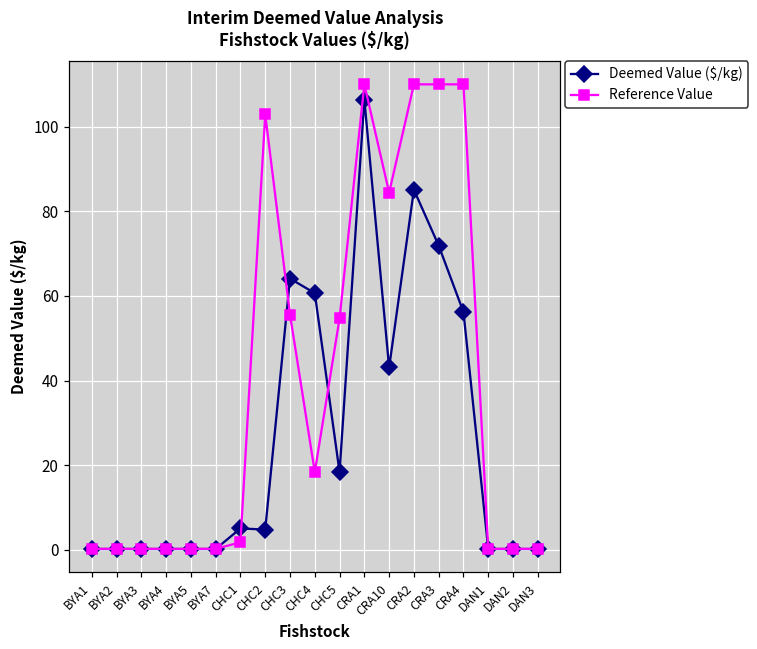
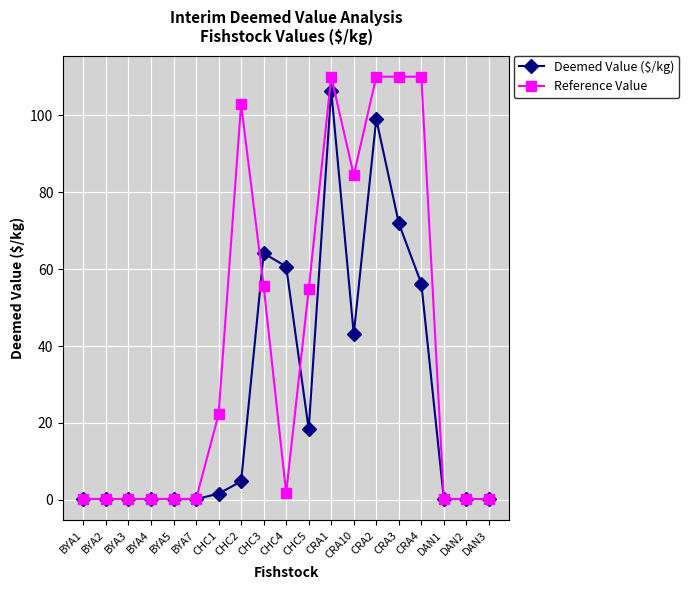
Deemed Value ($/kg), CHC1: 5 -> 2
Reference Value, CHC1: 2 -> 22
Reference Value, CHC4: 18 -> 2
Deemed Value ($/kg), CRA2: 85 -> 99
